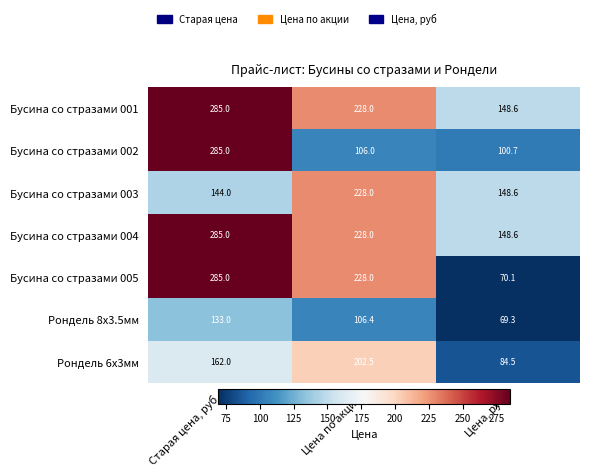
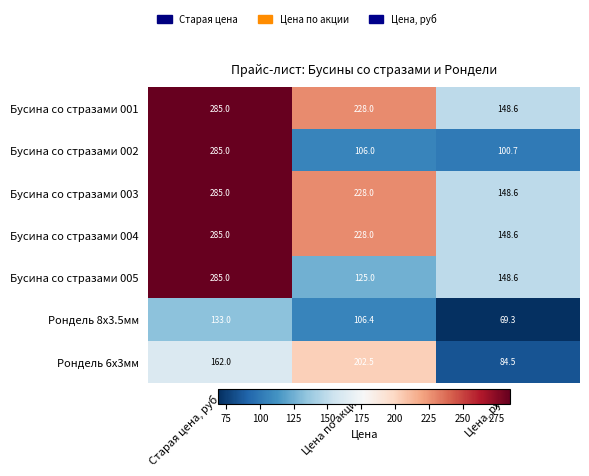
Бусина со стразами 003, Старая цена, руб: 144.0 -> 285.0
Бусина со стразами 005, Цена по акции: 228.0 -> 125.0
Бусина со стразами 005, Цена, руб: 70.1 -> 148.6
